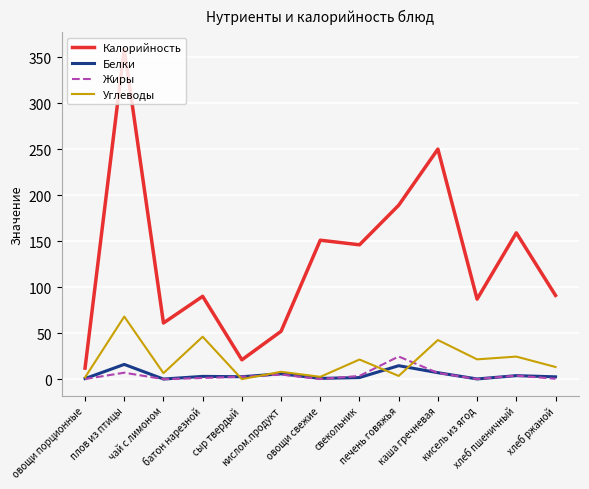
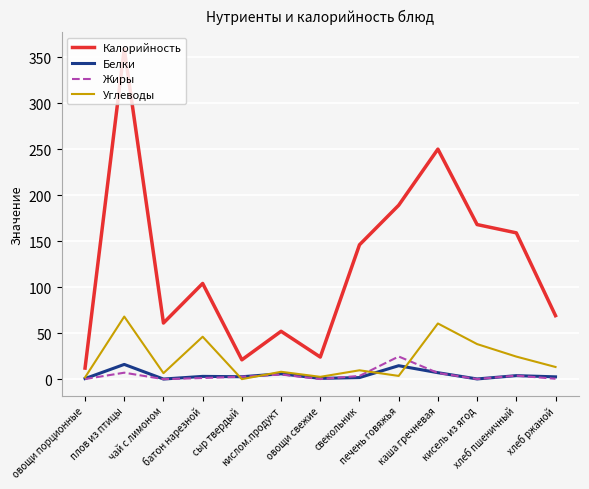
Калорийность, батон нарезной: 90 -> 100
Калорийность, овощи свежие: 150 -> 20
Углеводы, свекольник: 20 -> 10
Углеводы, каша гречневая: 40 -> 60
Калорийность, кисель из ягод: 90 -> 170
Углеводы, кисель из ягод: 20 -> 40
Калорийность, хлеб ржаной: 90 -> 70
